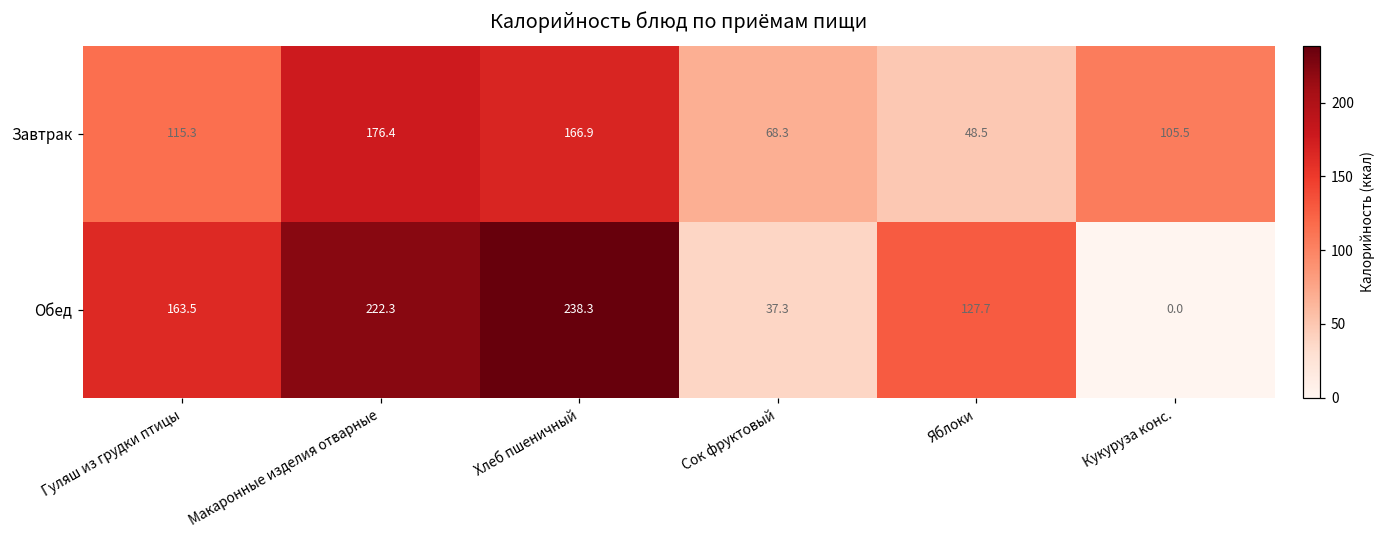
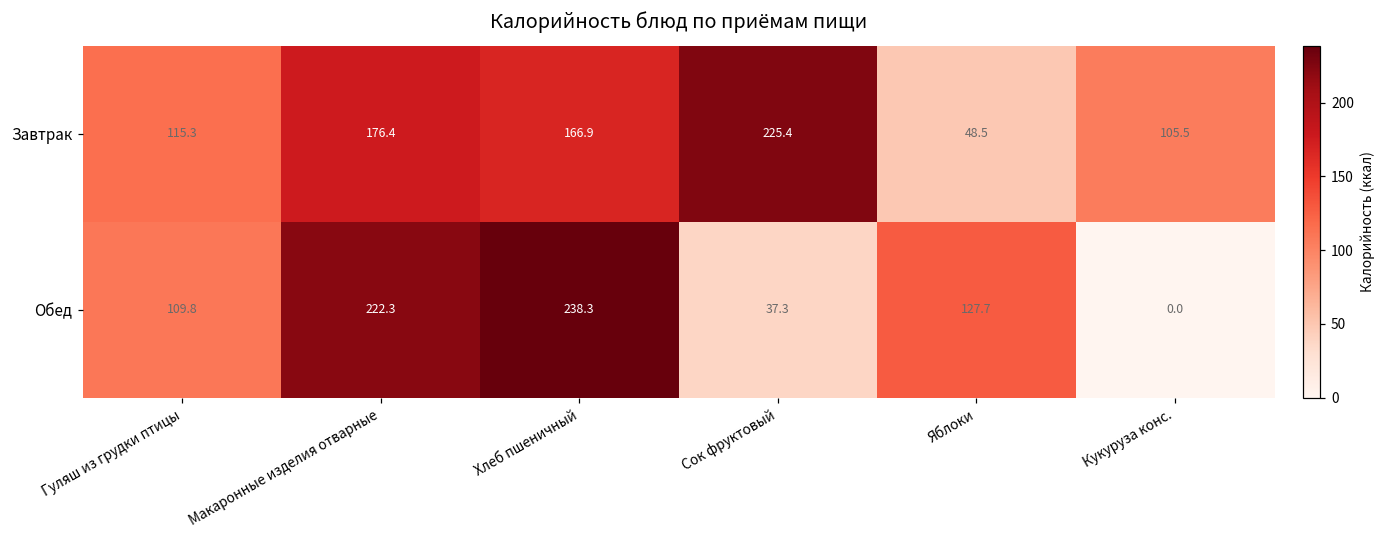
Завтрак, Сок фруктовый: 68.3 -> 225.4
Обед, Гуляш из грудки птицы: 163.5 -> 109.8
